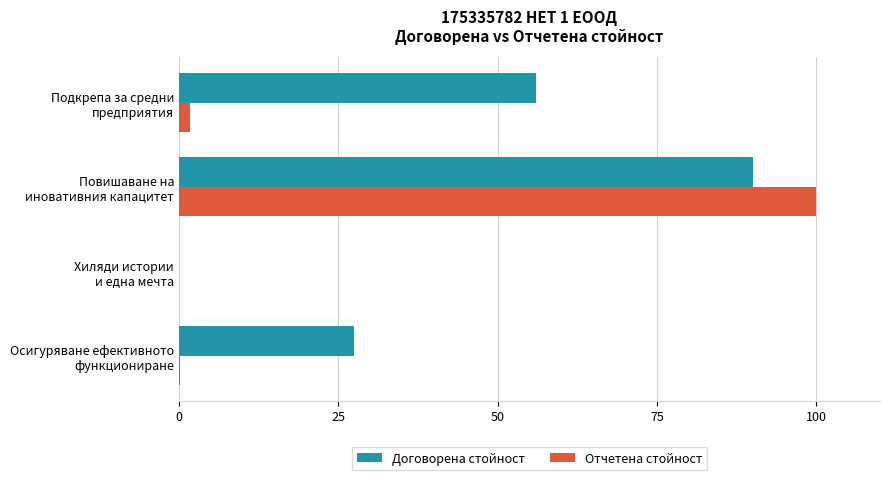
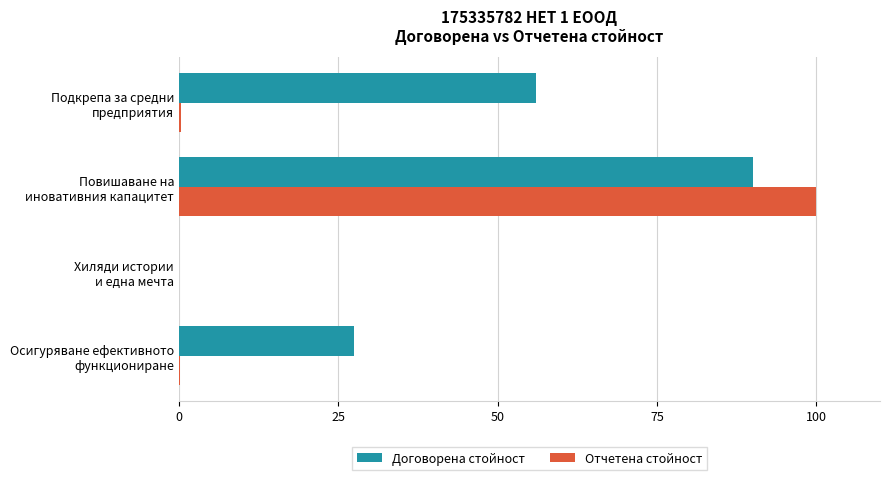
Отчетена стойност, Подкрепа за средни предприятия: 2 -> 0
